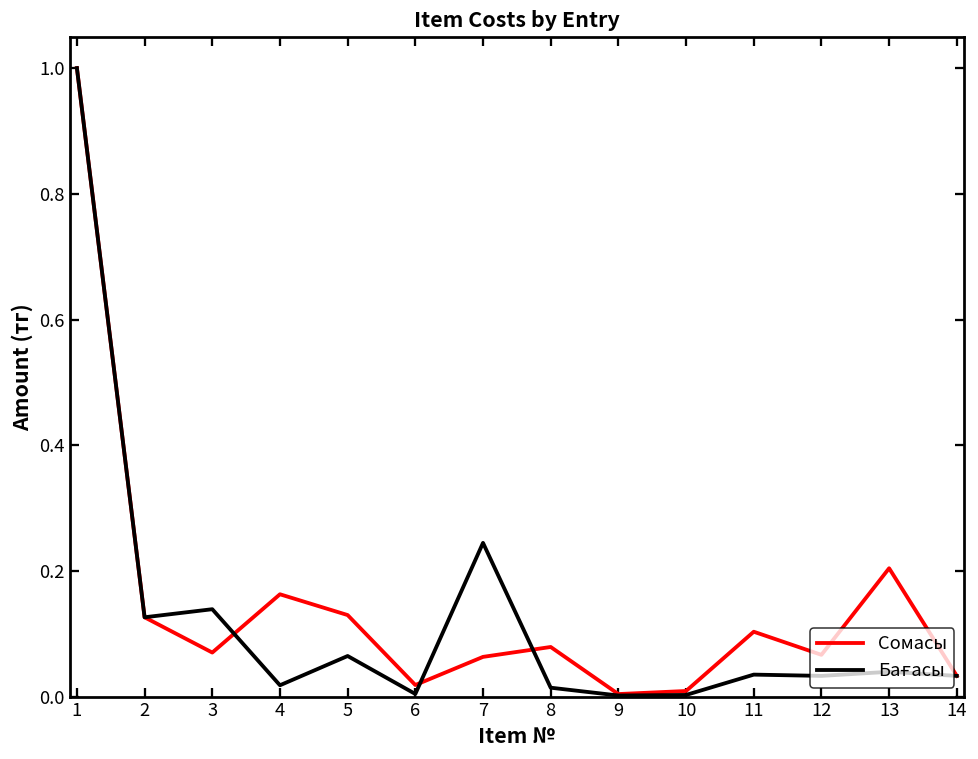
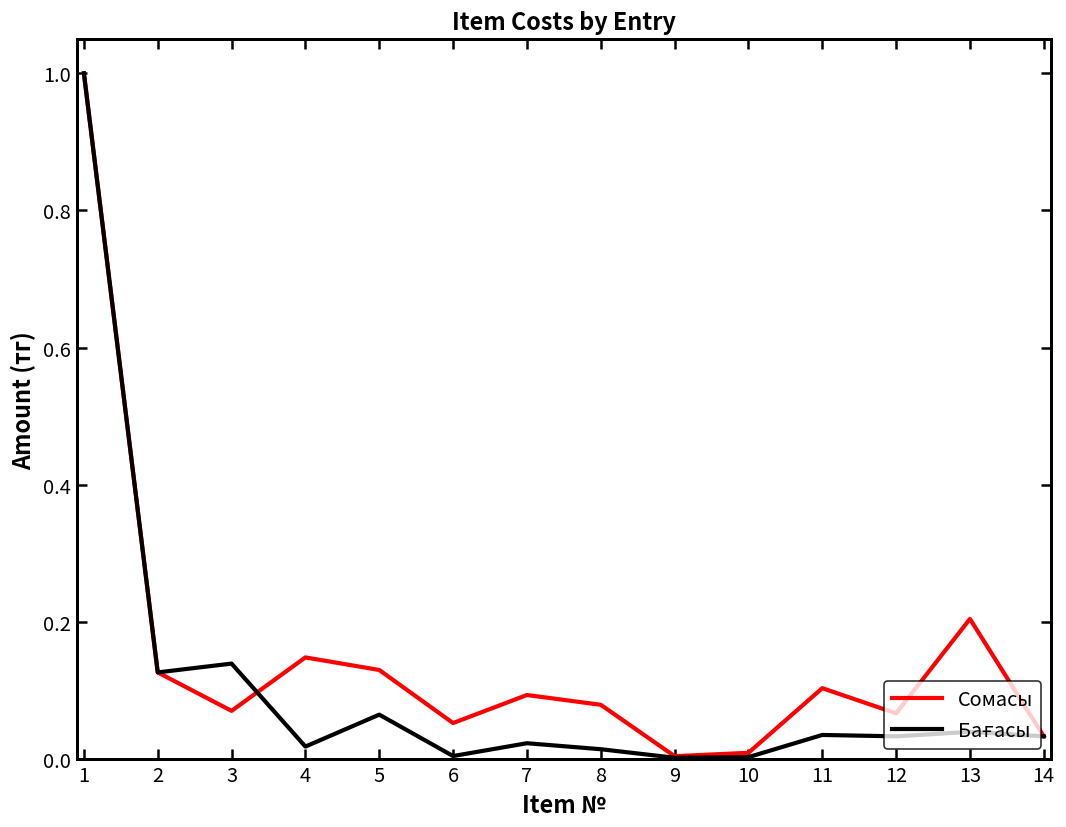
Сомасы, 4: 0.16 -> 0.15
Сомасы, 6: 0.02 -> 0.05
Сомасы, 7: 0.06 -> 0.09
Бағасы, 7: 0.24 -> 0.02
